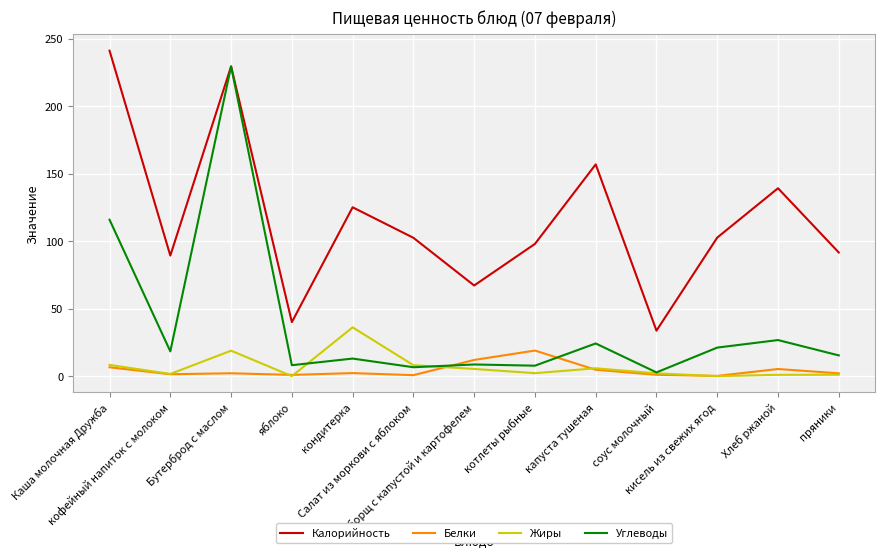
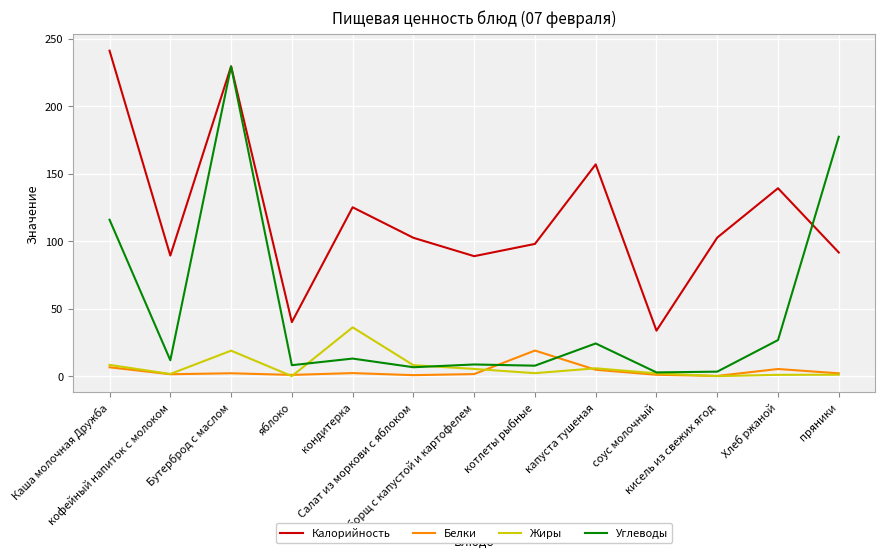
Углеводы, кофейный напиток с молоком: 18 -> 12
Калорийность, борщ с капустой и картофелем: 67 -> 89
Белки, борщ с капустой и картофелем: 12 -> 2
Углеводы, кисель из свежих ягод: 21 -> 3
Углеводы, пряники: 15 -> 177
